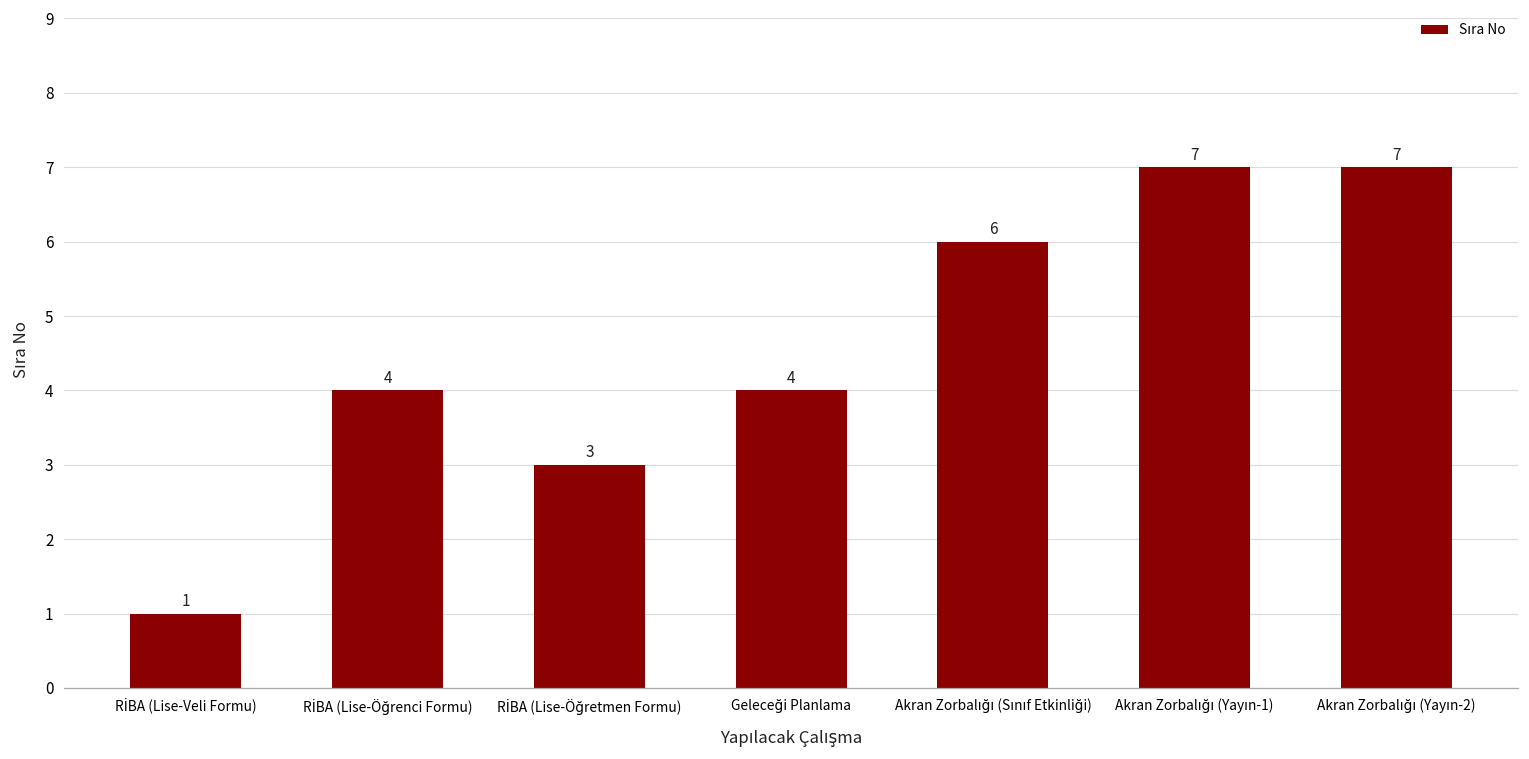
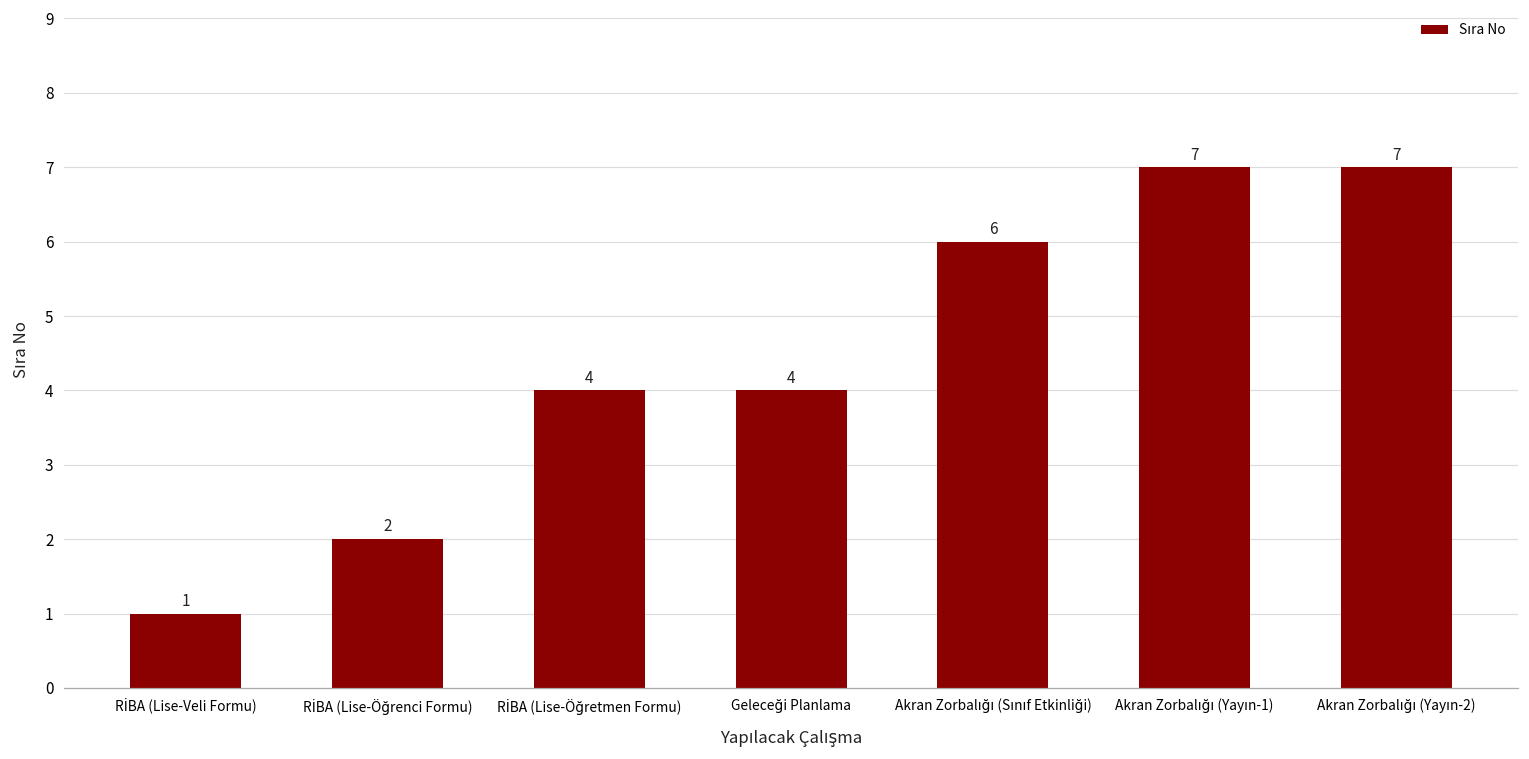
RİBA (Lise-Öğrenci Formu): 4 -> 2
RİBA (Lise-Öğretmen Formu): 3 -> 4
